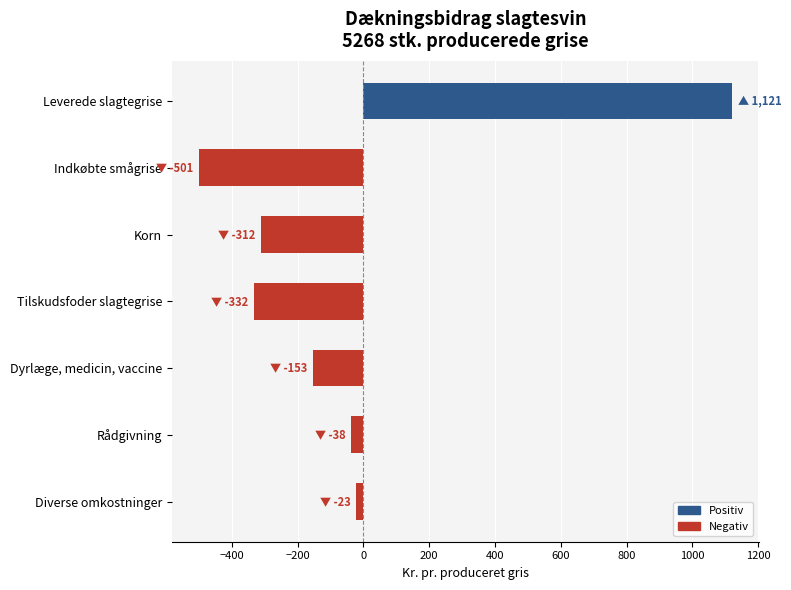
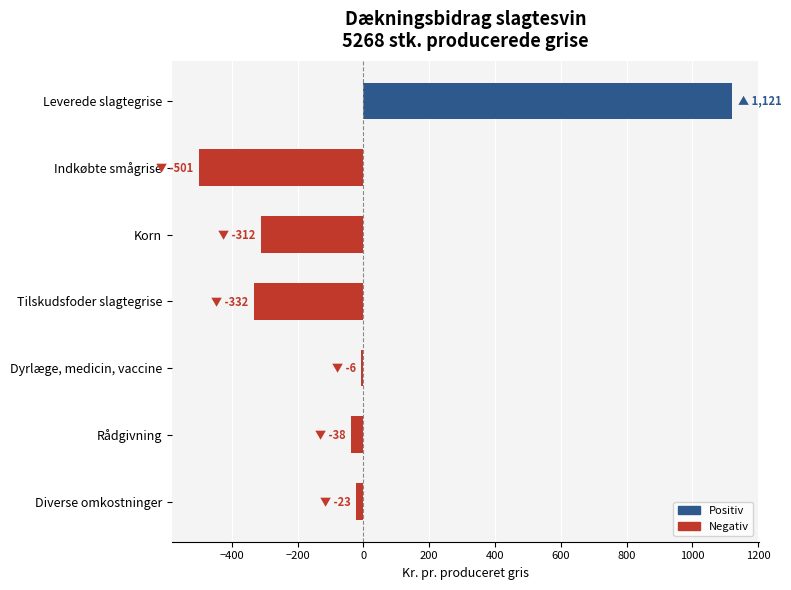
Dyrlæge, medicin, vaccine: -153 -> -6
